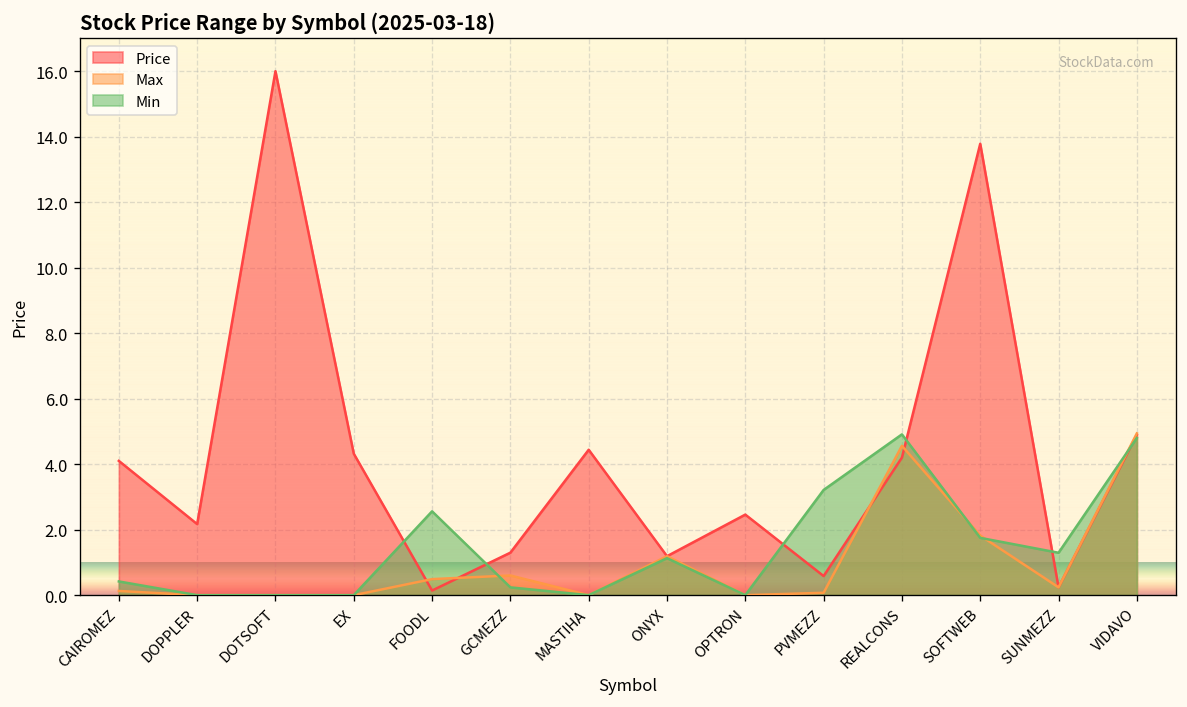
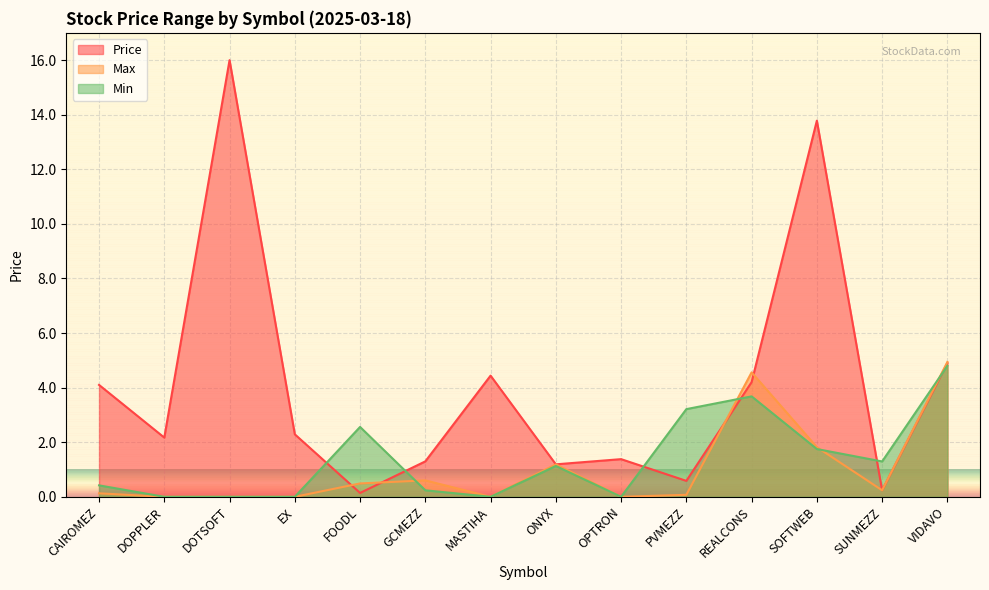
Price, EX: 4.3 -> 2.3
Price, OPTRON: 2.5 -> 1.4
Min, REALCONS: 4.9 -> 3.7
